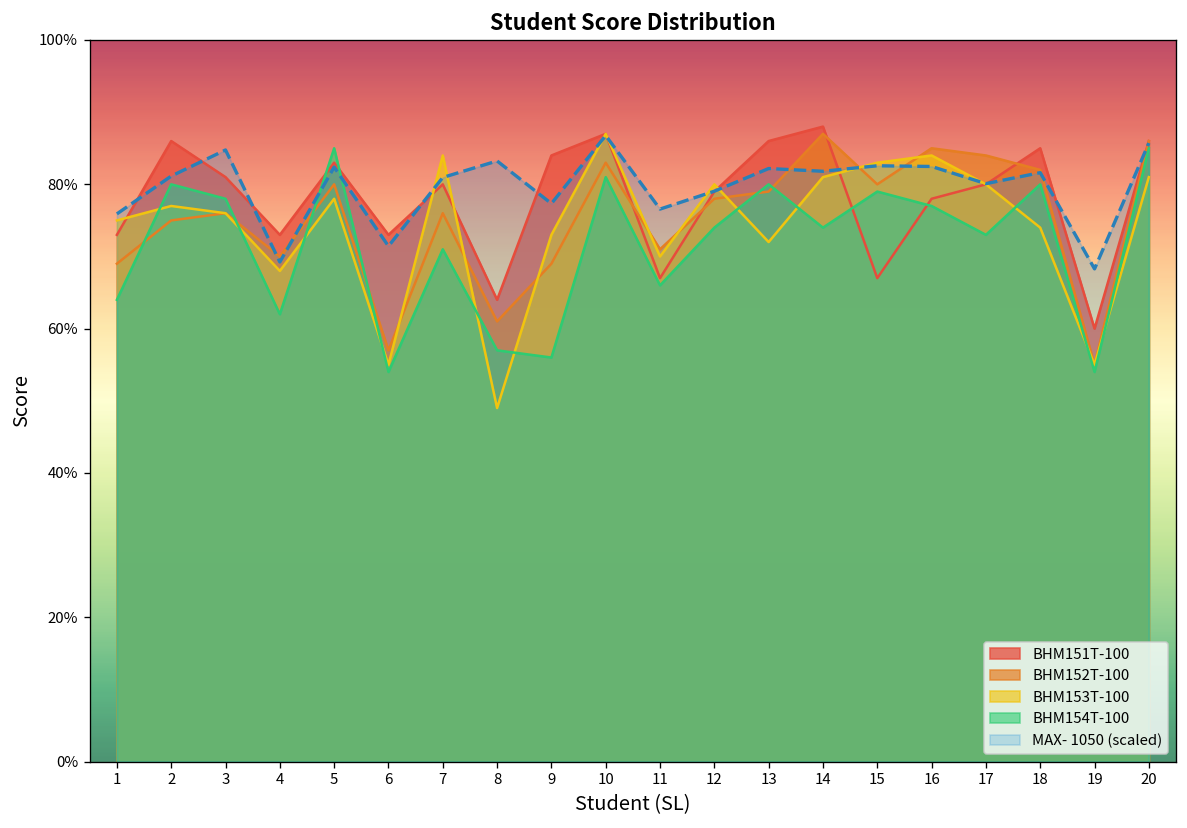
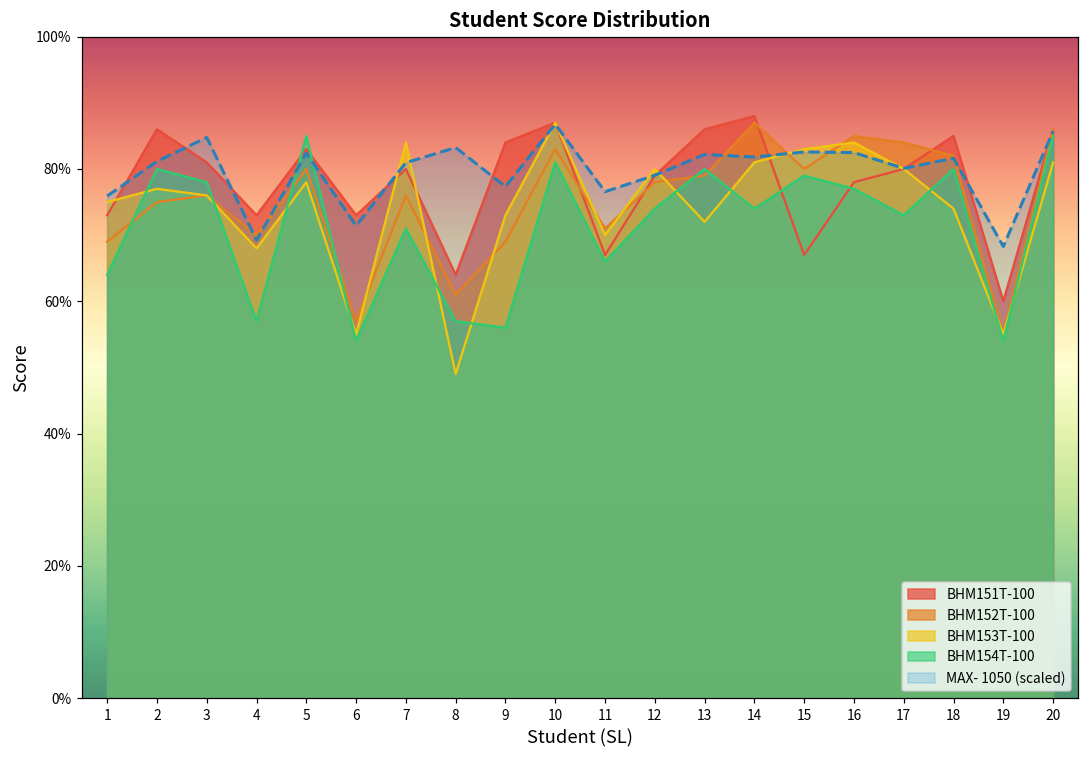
BHM154T-100, 4: 62% -> 57%
